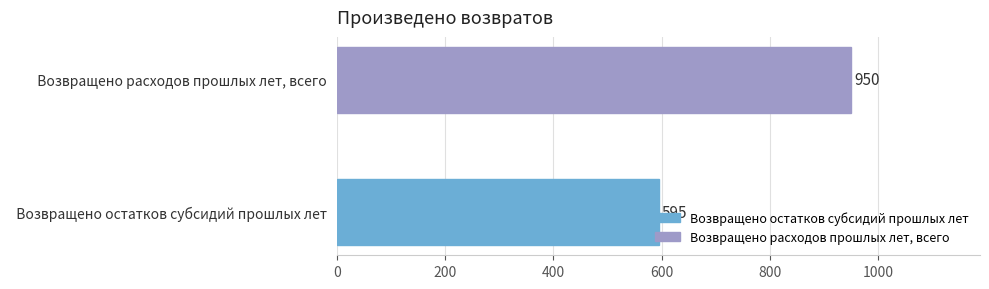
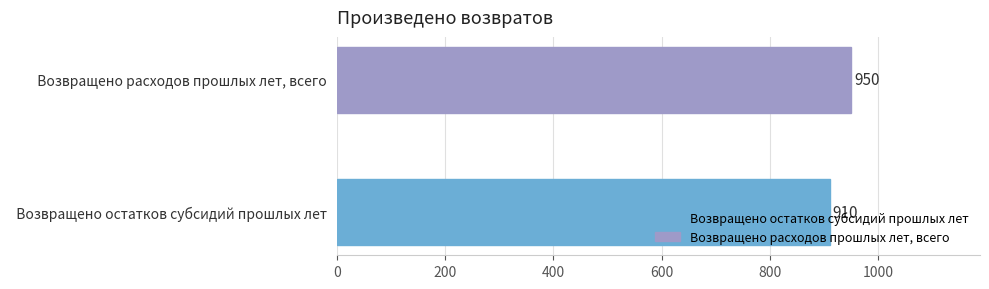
Возвращено остатков субсидий прошлых лет: 595 -> 910
